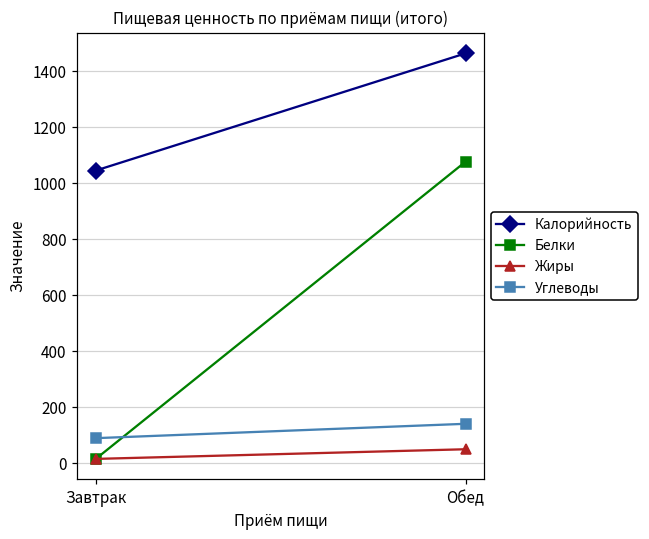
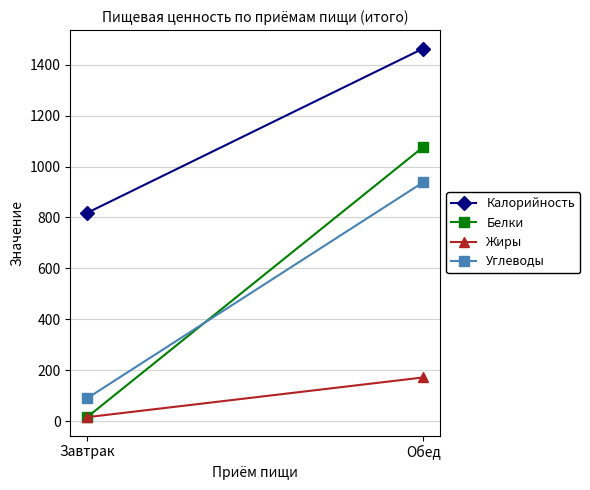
Калорийность, Завтрак: 1050 -> 820
Жиры, Обед: 50 -> 170
Углеводы, Обед: 140 -> 940
